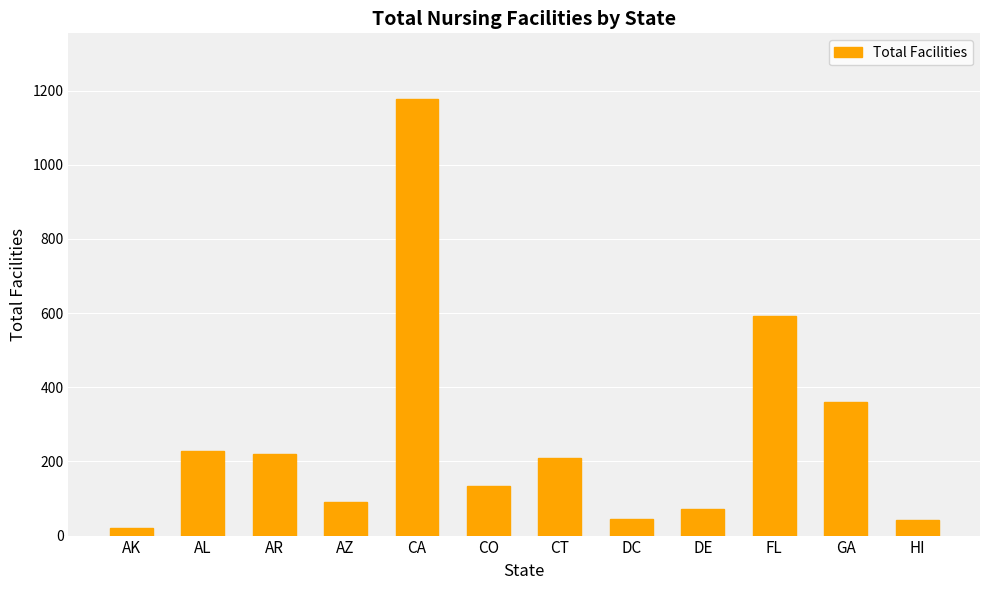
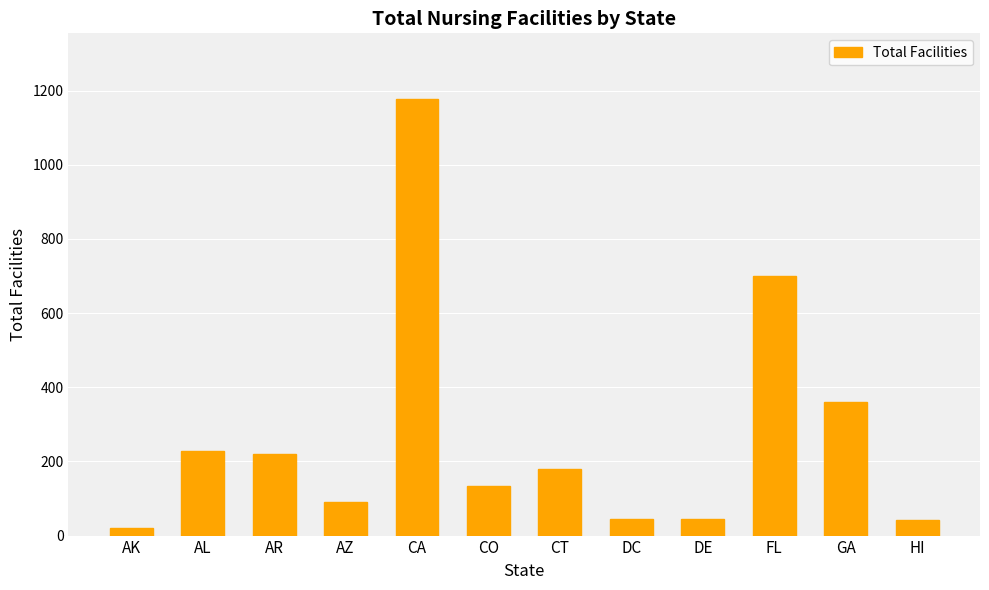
CT: 210 -> 180
DE: 70 -> 50
FL: 590 -> 700
